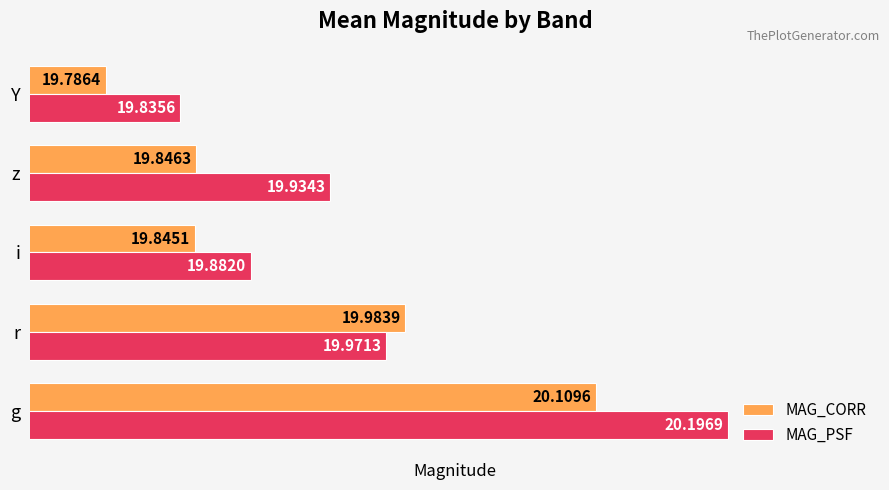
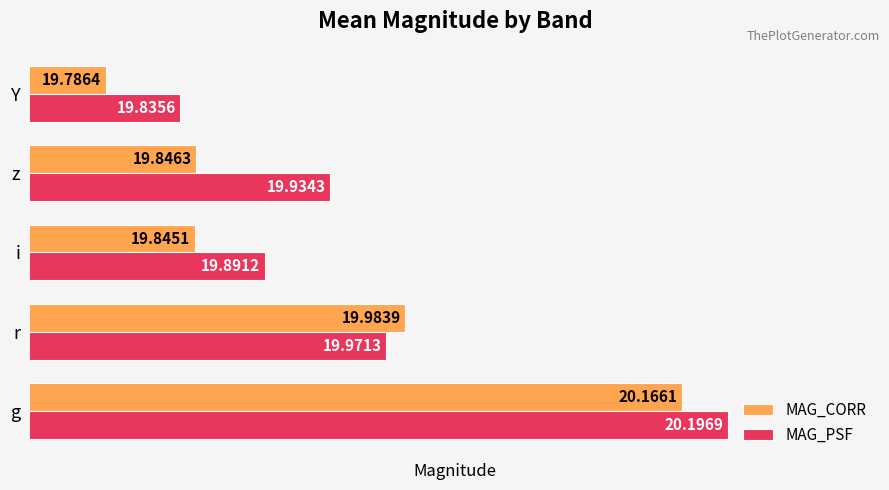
MAG_PSF, i: 19.8820 -> 19.8912
MAG_CORR, g: 20.1096 -> 20.1661
